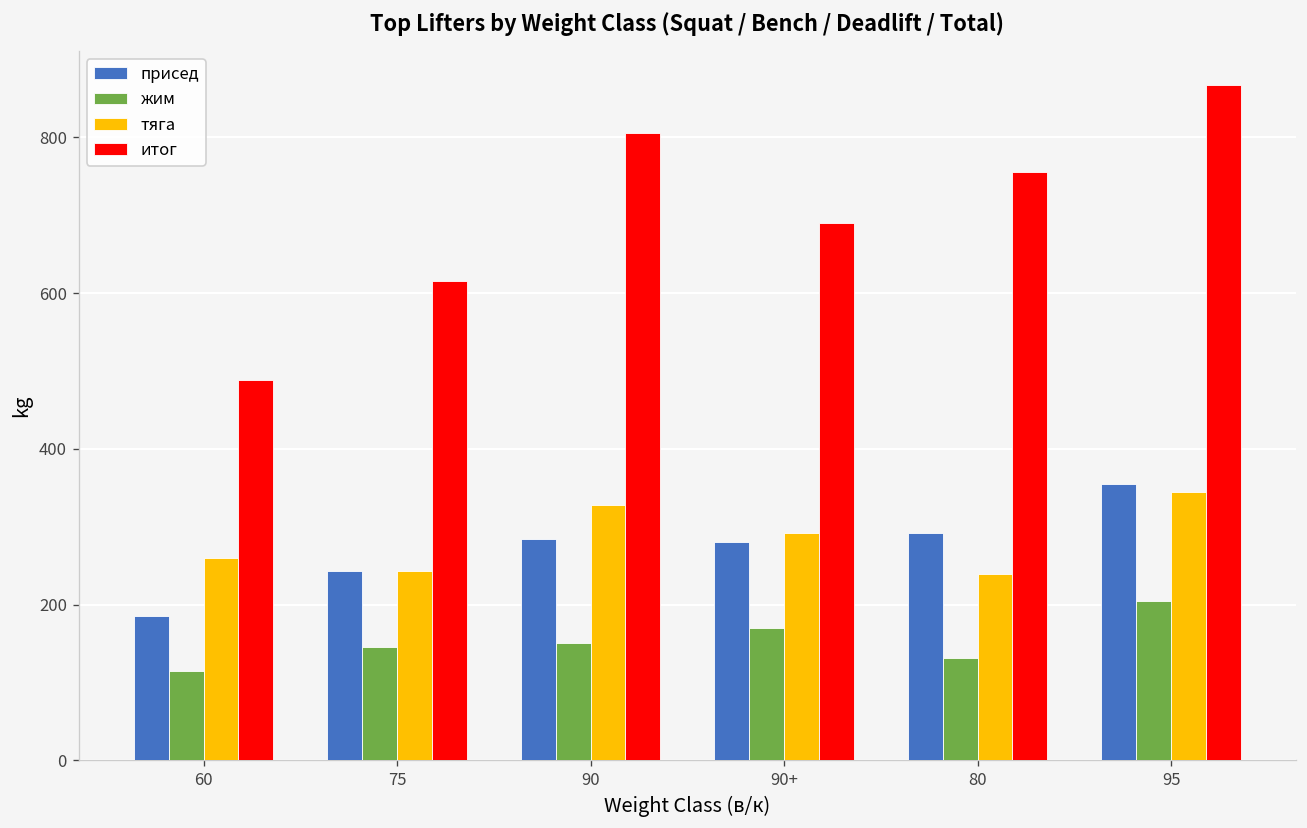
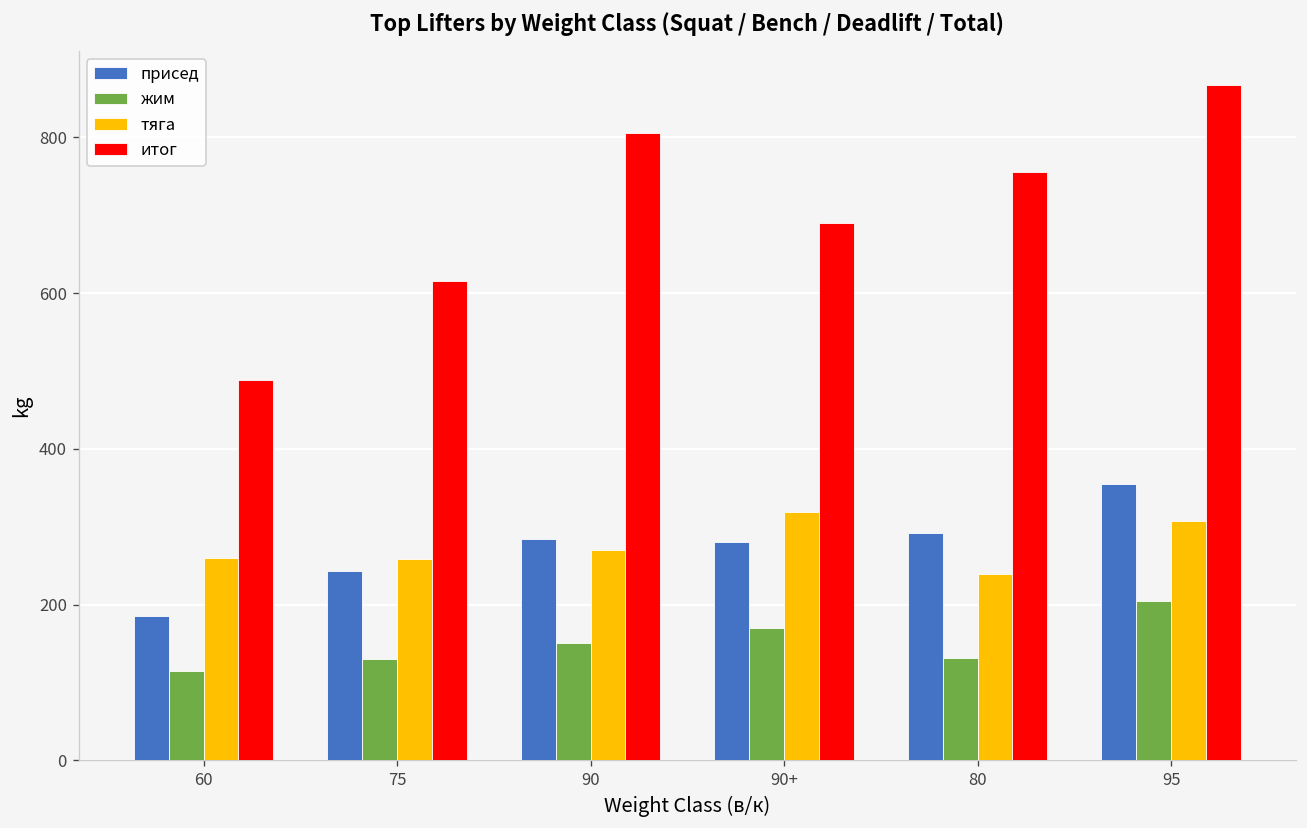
жим, 75: 150 -> 130
тяга, 75: 240 -> 260
тяга, 90: 330 -> 270
тяга, 90+: 290 -> 320
тяга, 95: 340 -> 310
